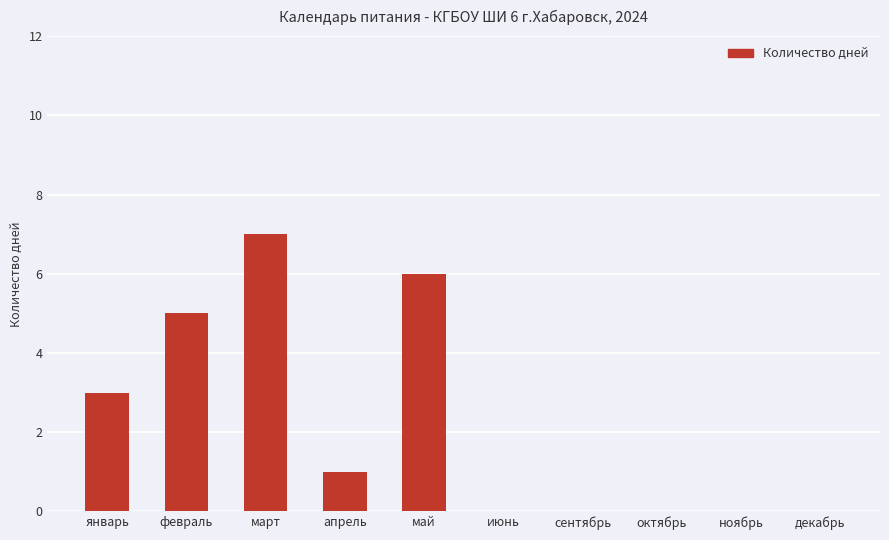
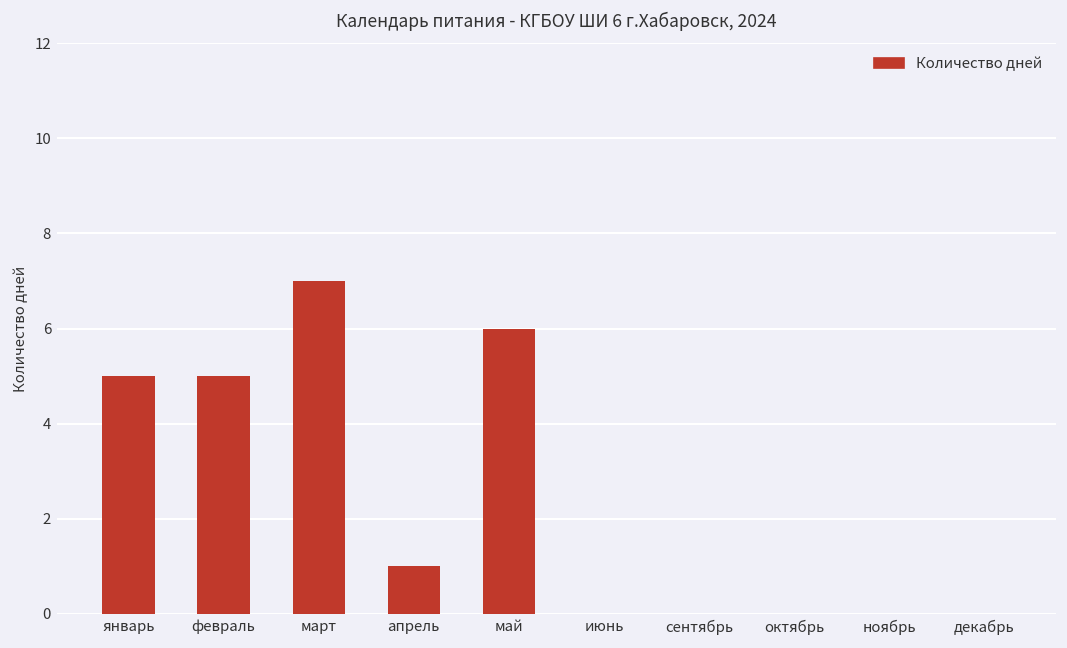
январь: 3 -> 5
